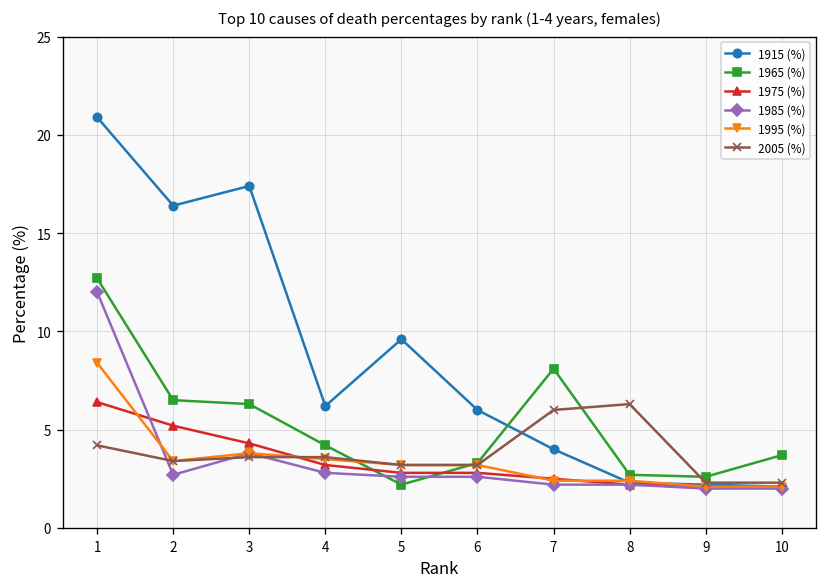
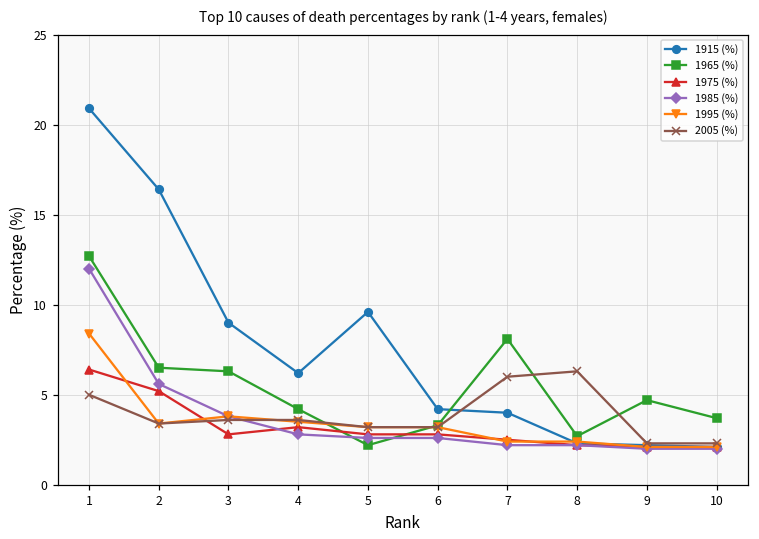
2005 (%), 1: 4.2 -> 5.0
1985 (%), 2: 2.7 -> 5.6
1915 (%), 3: 17.4 -> 9.0
1975 (%), 3: 4.3 -> 2.8
1915 (%), 6: 6.0 -> 4.2
1965 (%), 9: 2.6 -> 4.7
